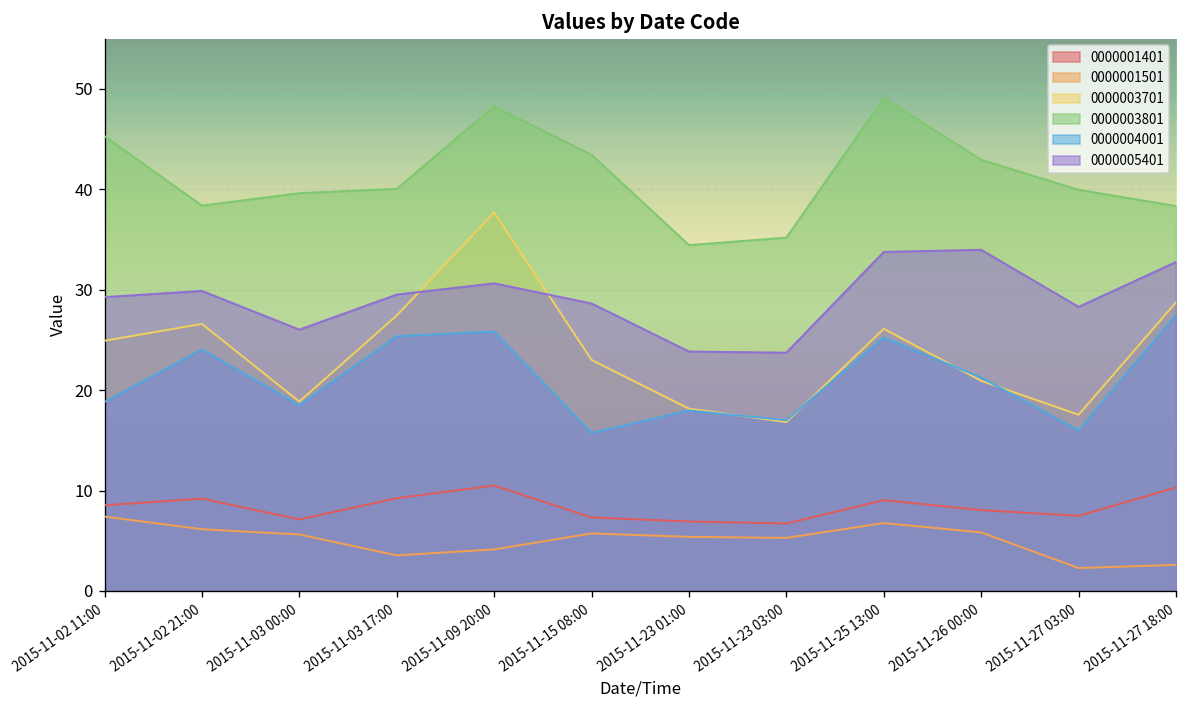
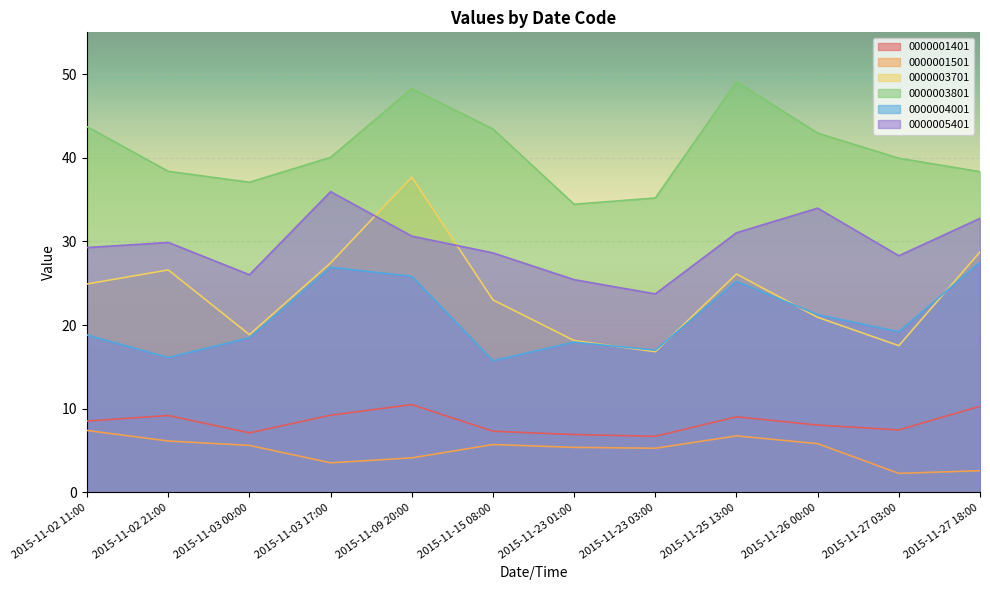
0000003801, 2015-11-02 11:00: 45 -> 44
0000004001, 2015-11-02 21:00: 24 -> 16
0000003801, 2015-11-03 00:00: 40 -> 37
0000004001, 2015-11-03 17:00: 25 -> 27
0000005401, 2015-11-03 17:00: 30 -> 36
0000005401, 2015-11-23 01:00: 24 -> 25
0000005401, 2015-11-25 13:00: 34 -> 31
0000004001, 2015-11-27 03:00: 16 -> 19
